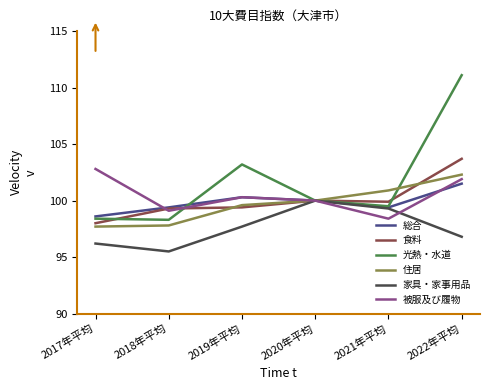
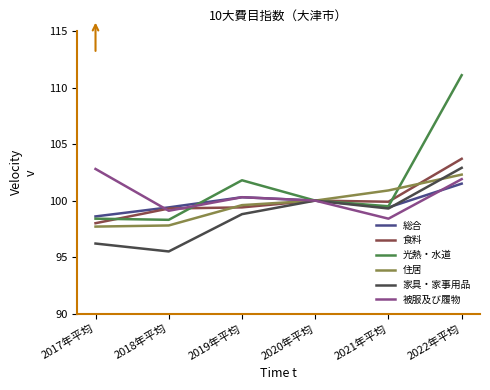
光熱・水道, 2019年平均: 103.2 -> 101.8
家具・家事用品, 2019年平均: 97.7 -> 98.8
家具・家事用品, 2022年平均: 96.8 -> 102.9
